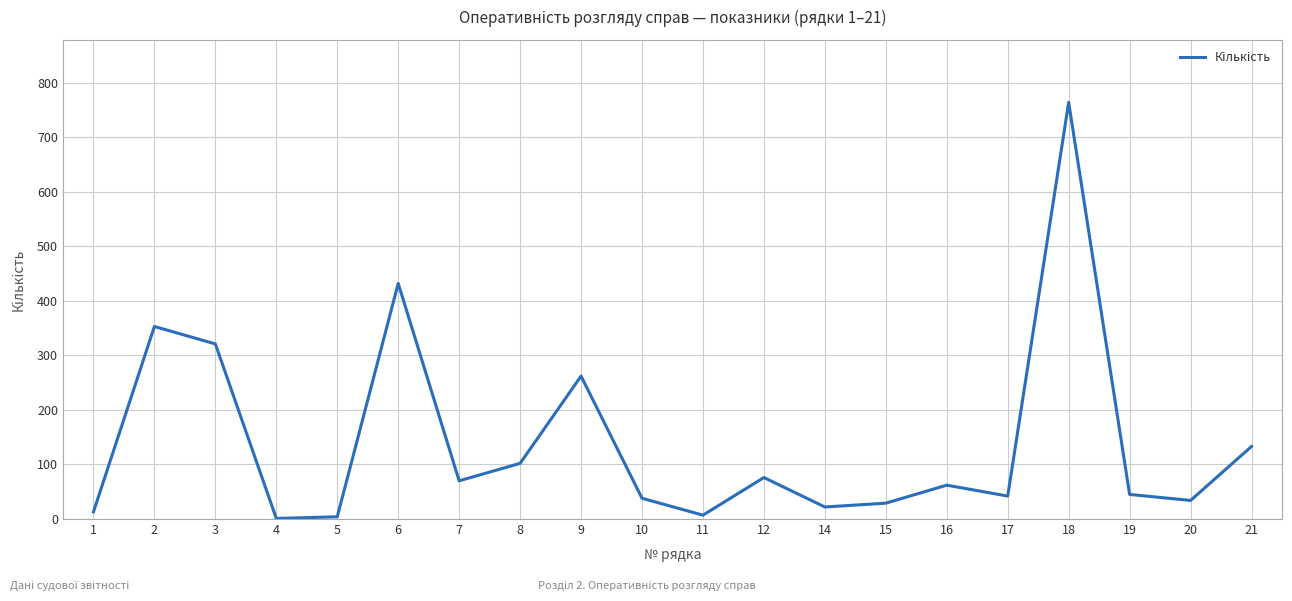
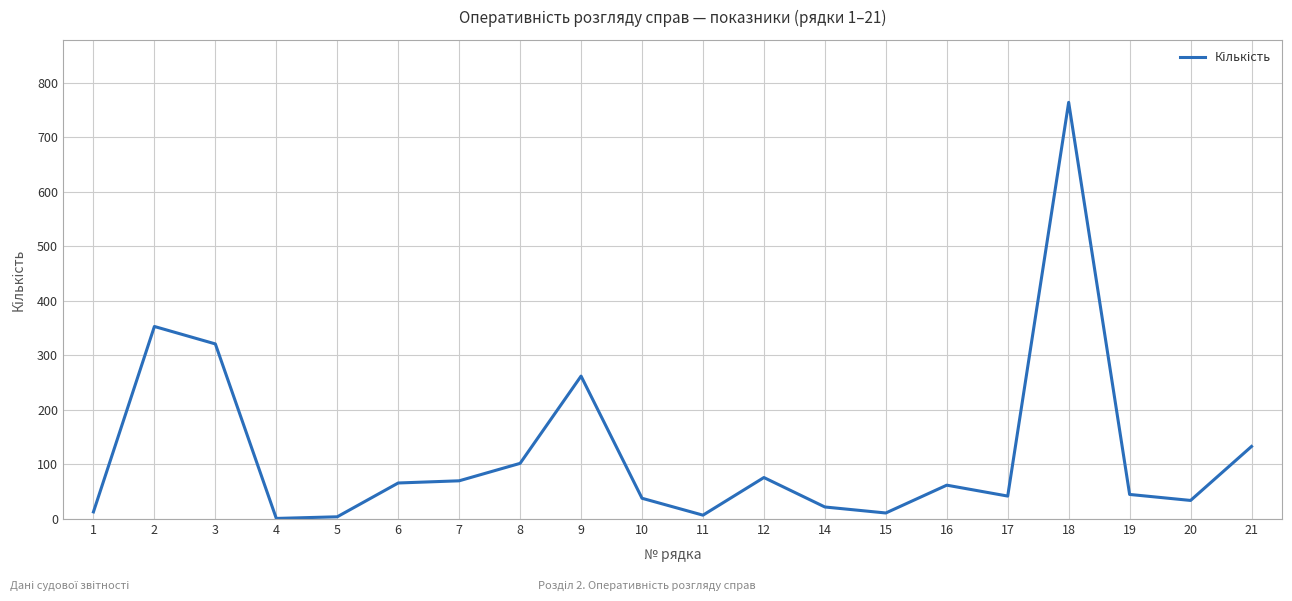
6: 430 -> 70
15: 30 -> 10
